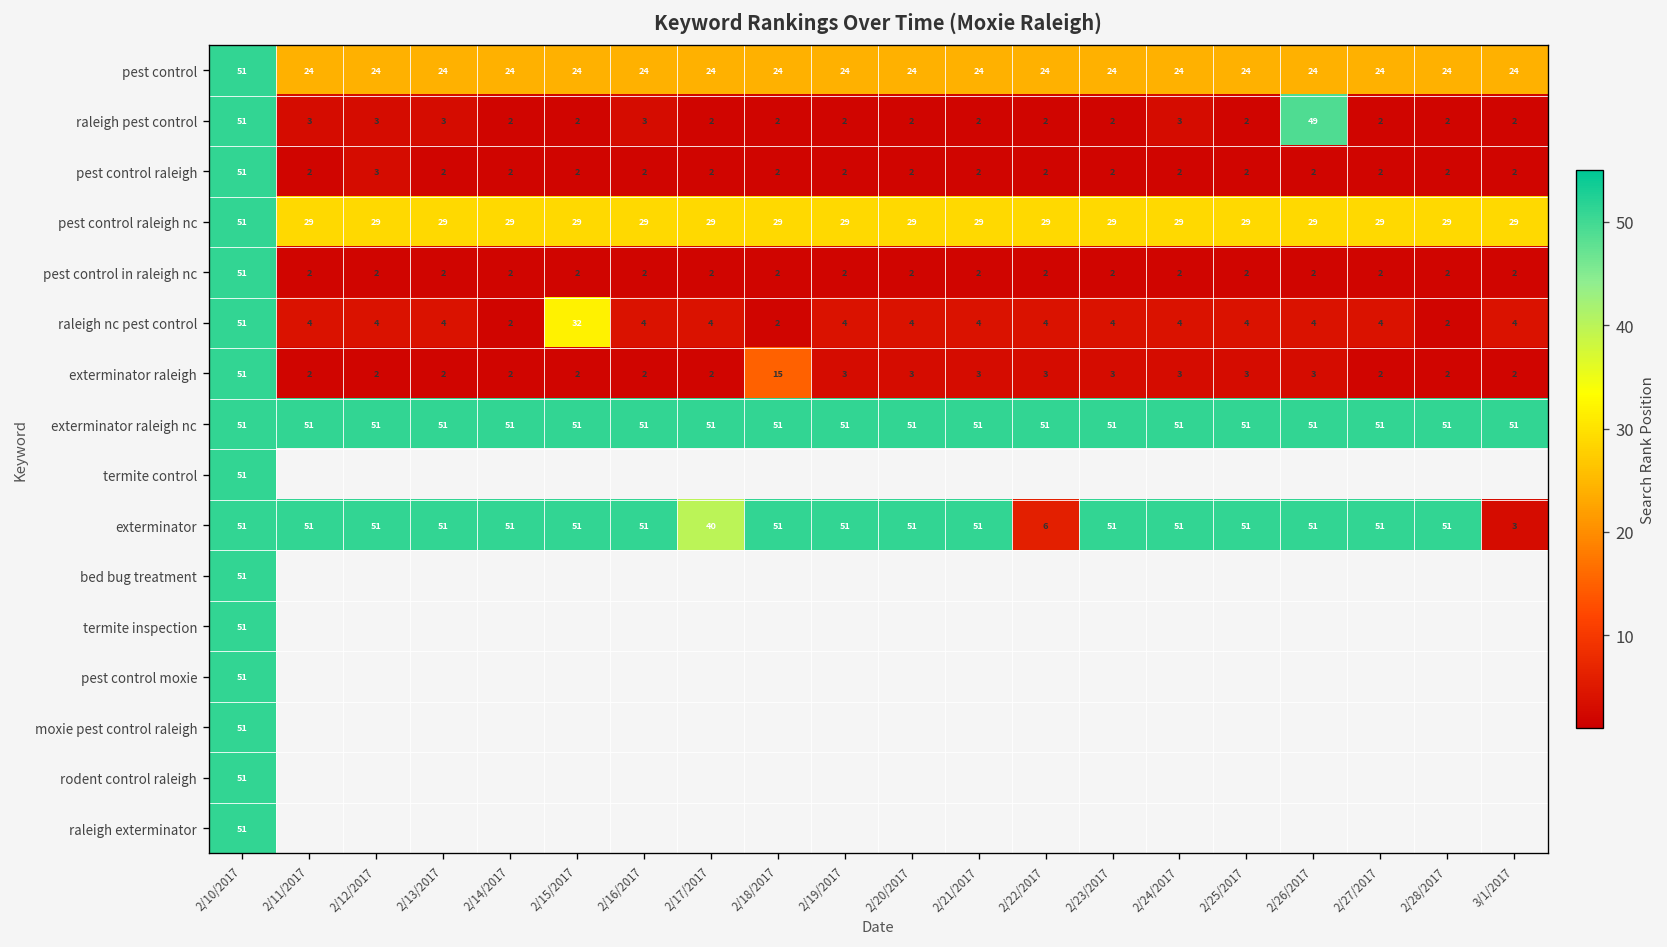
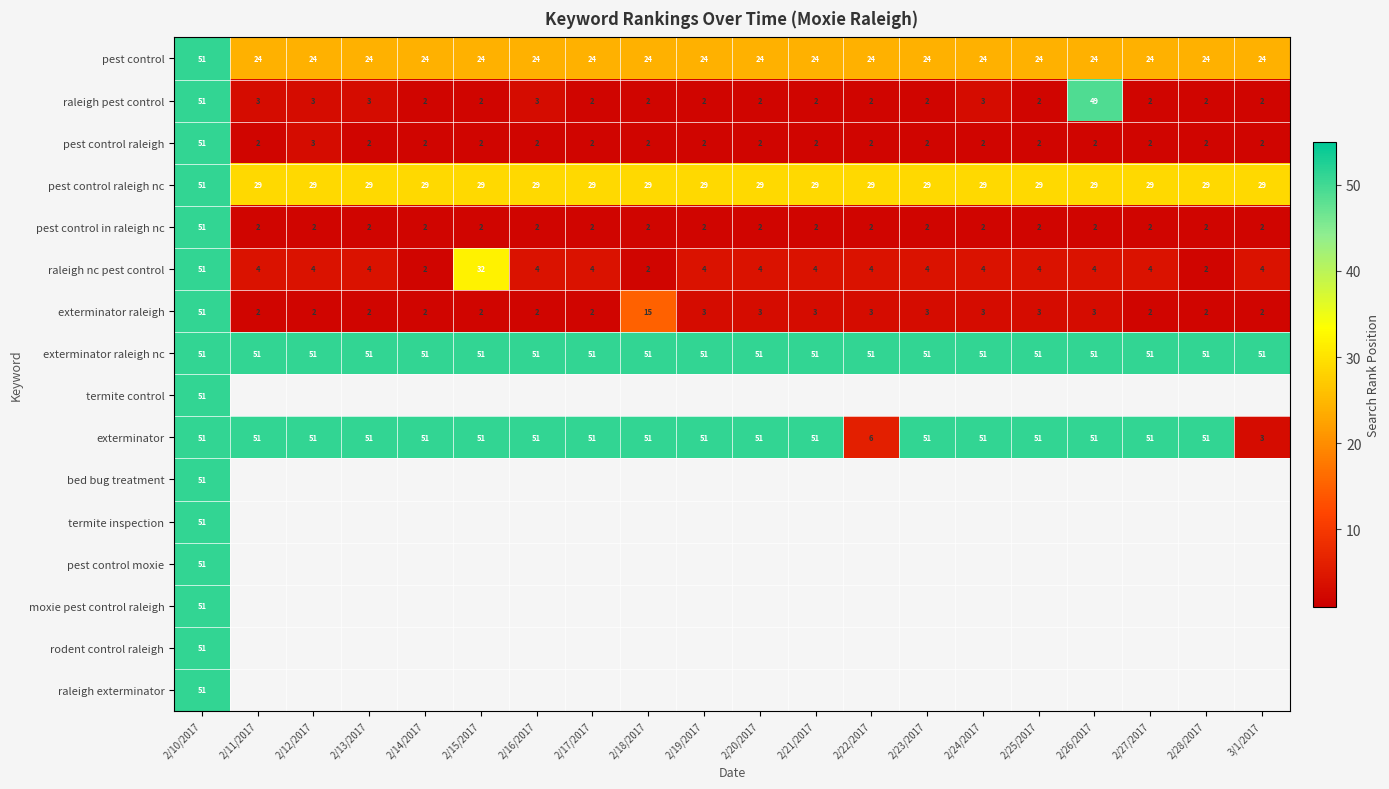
exterminator, 2/17/2017: 40 -> 51
